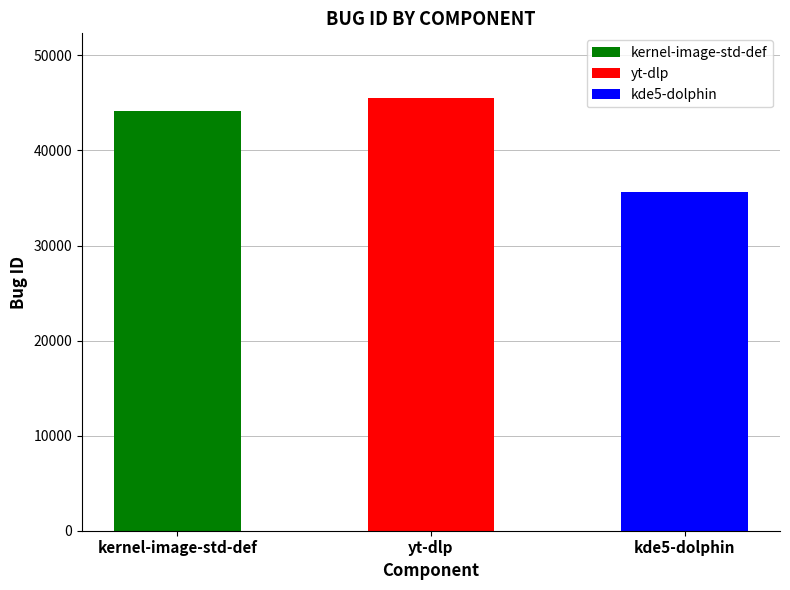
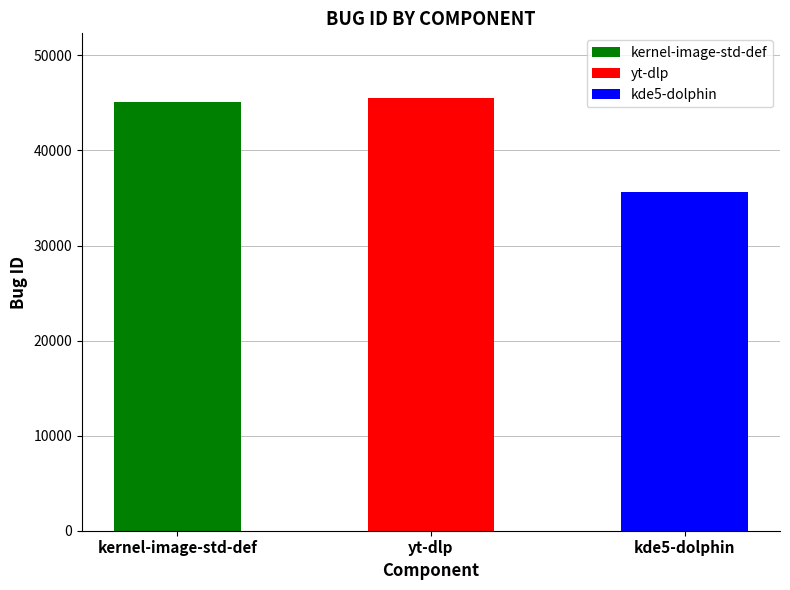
kernel-image-std-def: 44000 -> 45000
